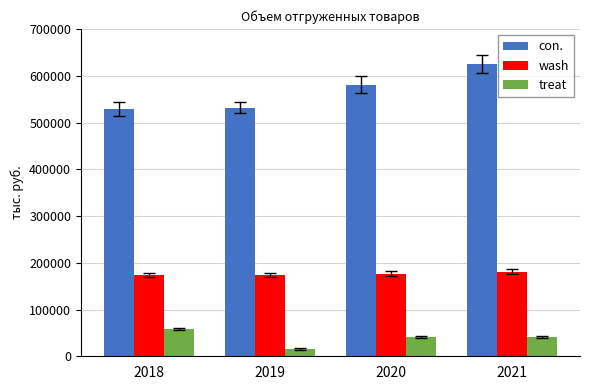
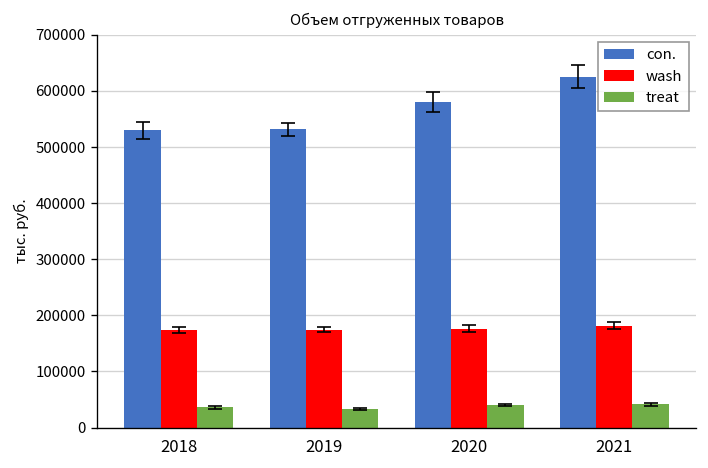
treat, 2018: 60000 -> 40000
treat, 2019: 20000 -> 30000
